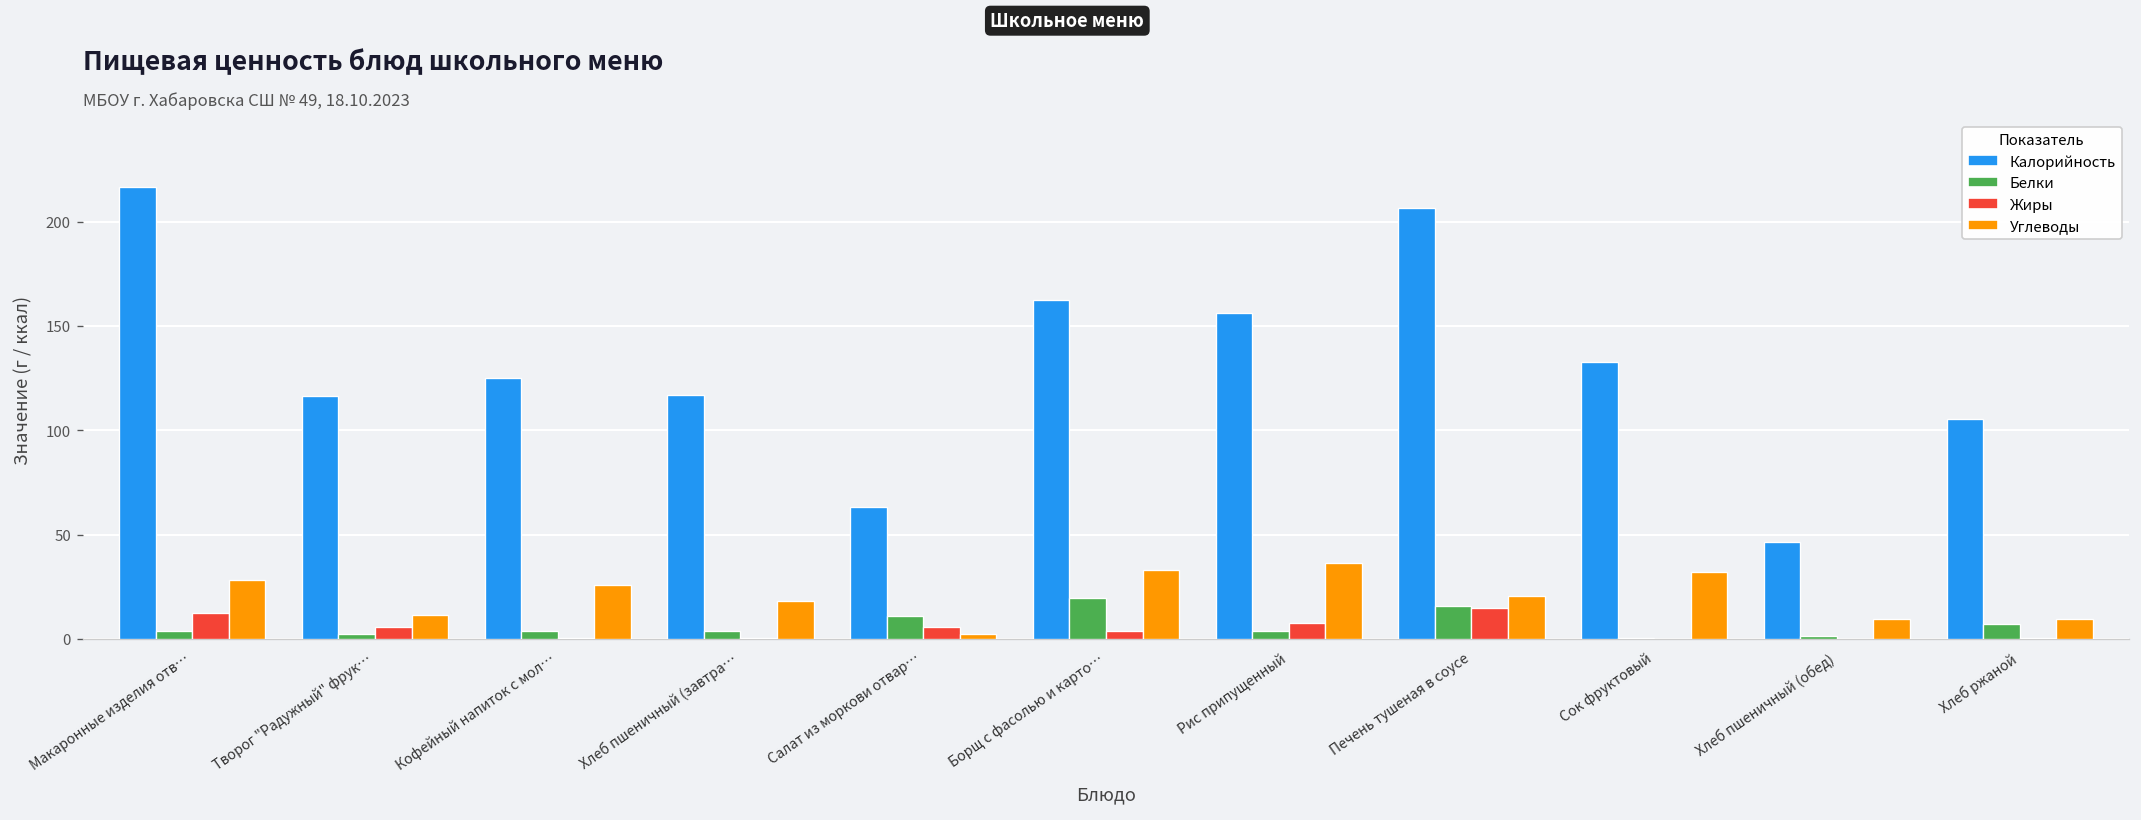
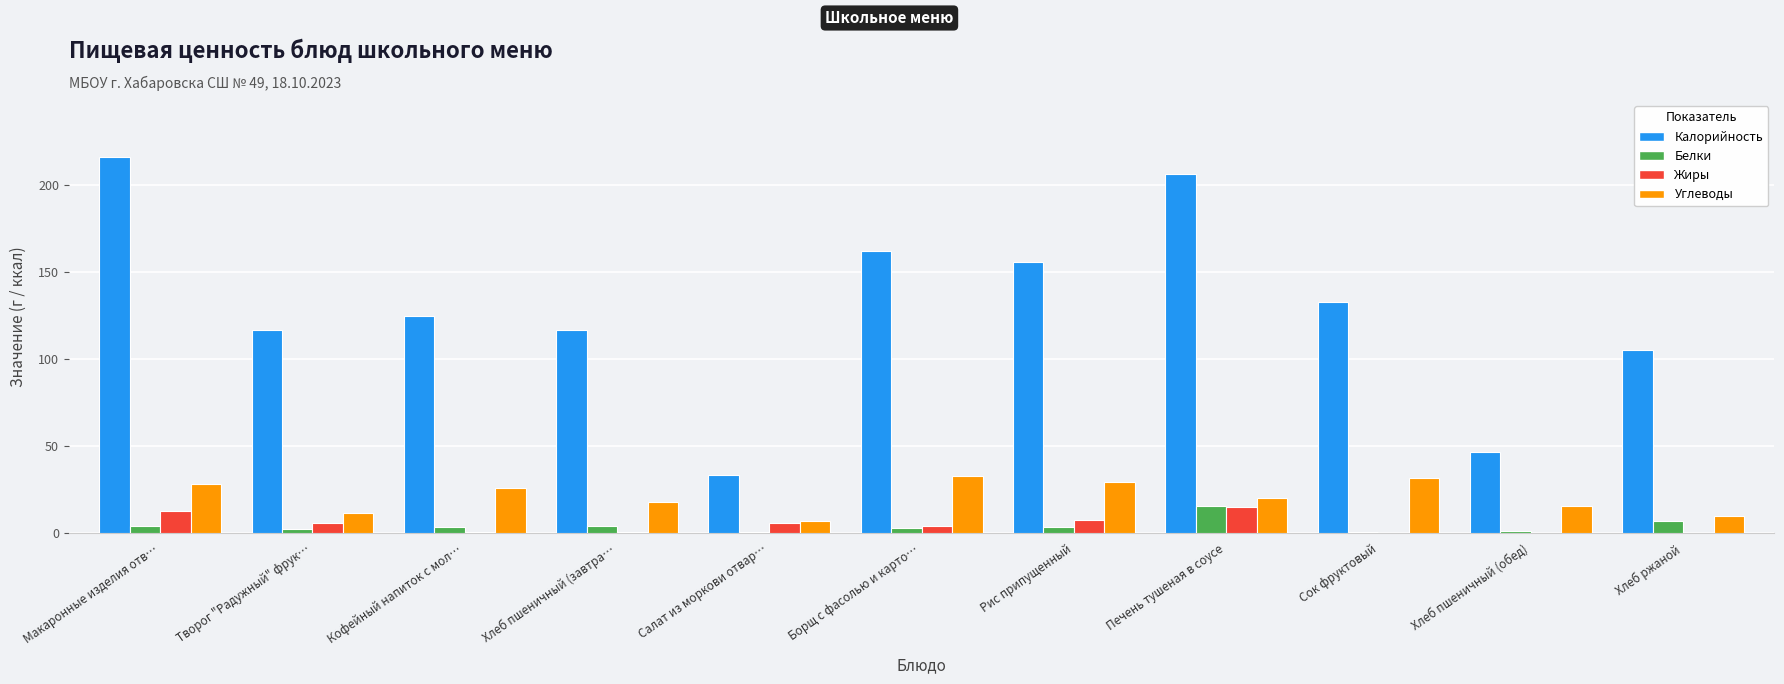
Калорийность, Салат из моркови отвар…: 63 -> 33
Белки, Салат из моркови отвар…: 11 -> 1
Углеводы, Салат из моркови отвар…: 2 -> 7
Белки, Борщ с фасолью и карто…: 20 -> 3
Углеводы, Рис припущенный: 36 -> 29
Углеводы, Хлеб пшеничный (обед): 10 -> 16
